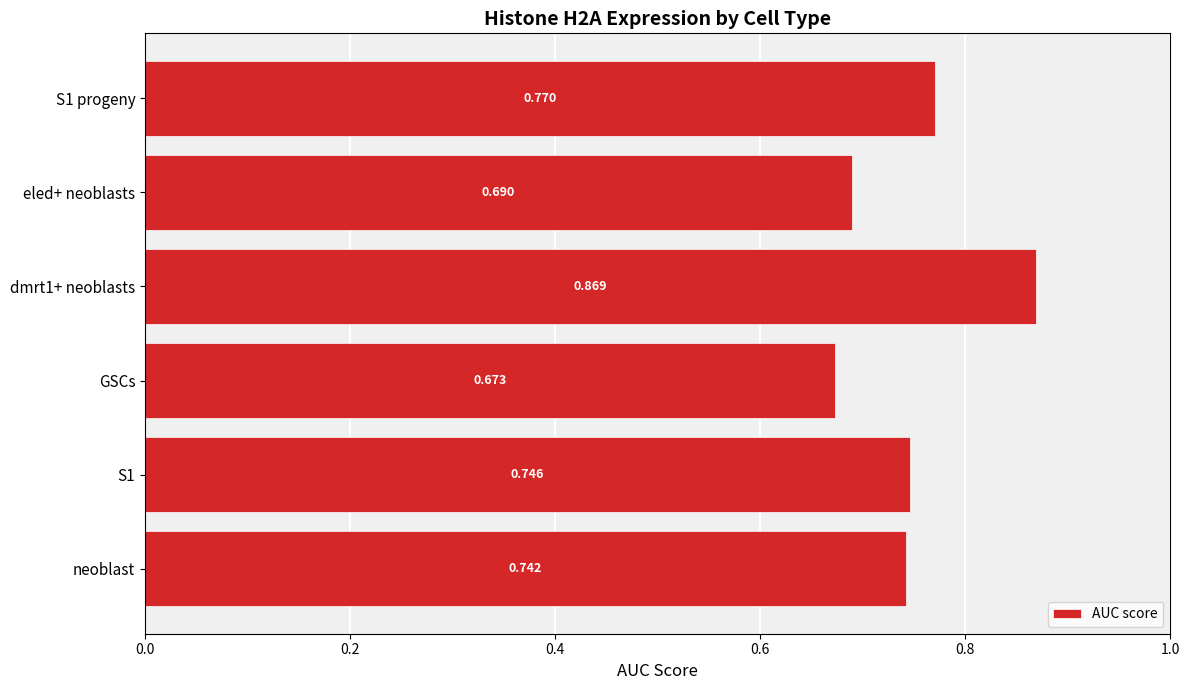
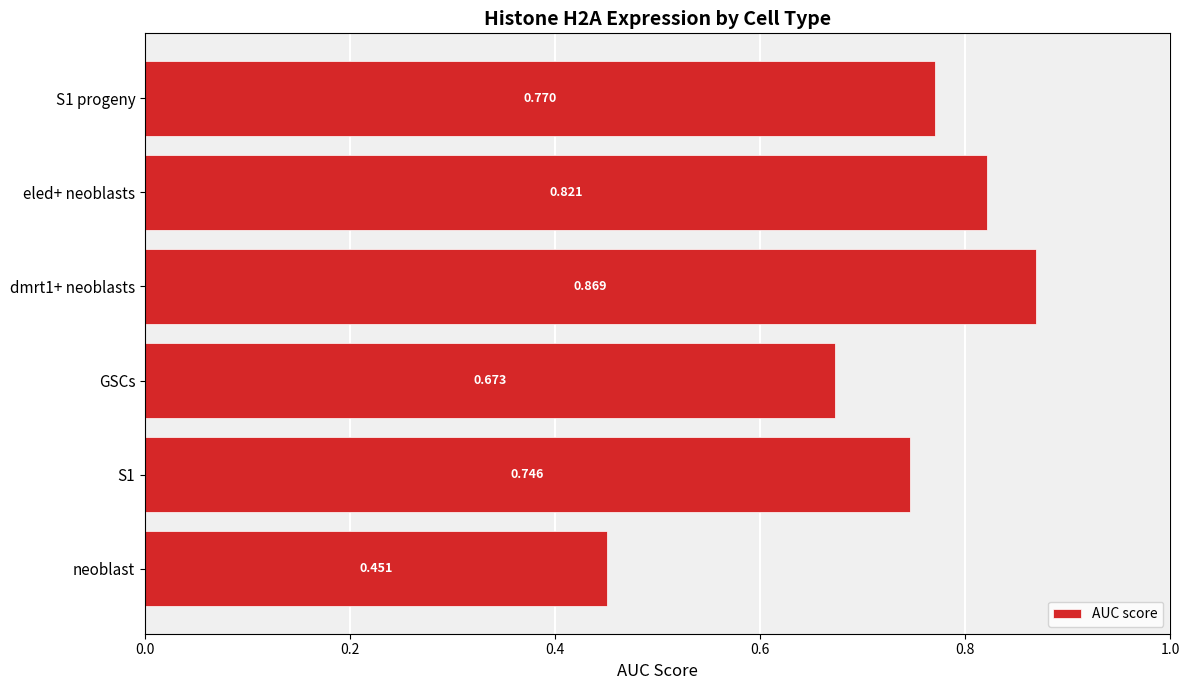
eled+ neoblasts: 0.690 -> 0.821
neoblast: 0.742 -> 0.451
